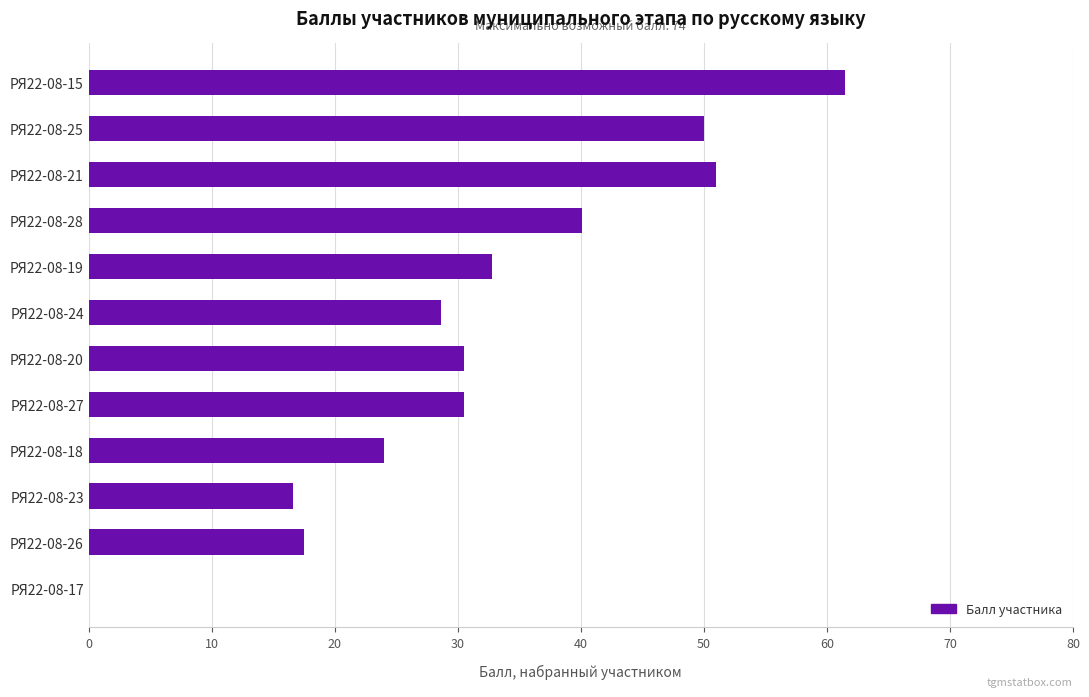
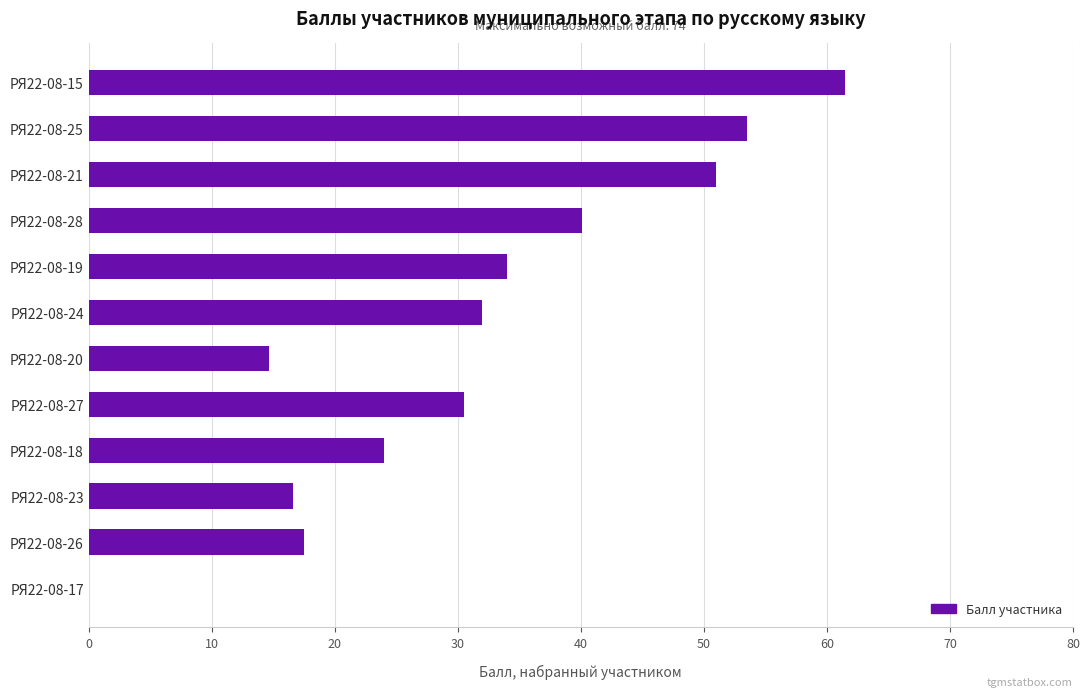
РЯ22-08-25: 50.0 -> 53.5
РЯ22-08-19: 32.8 -> 34.0
РЯ22-08-24: 28.6 -> 32.0
РЯ22-08-20: 30.5 -> 14.7
